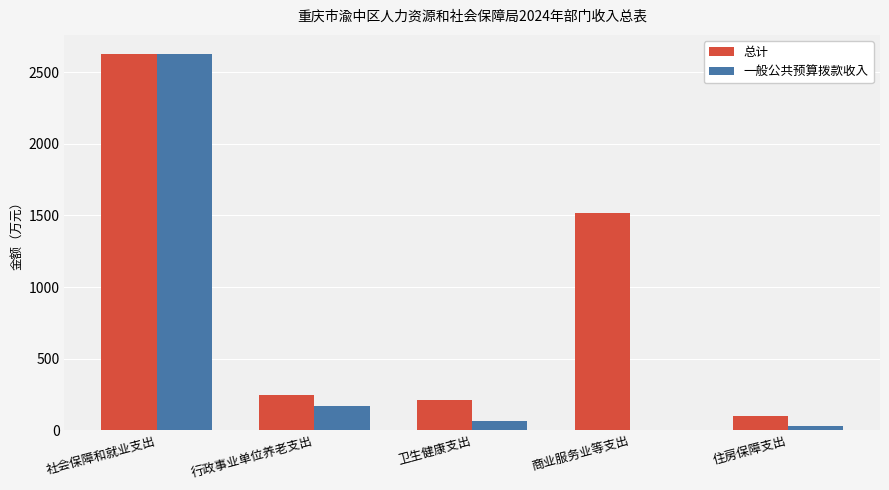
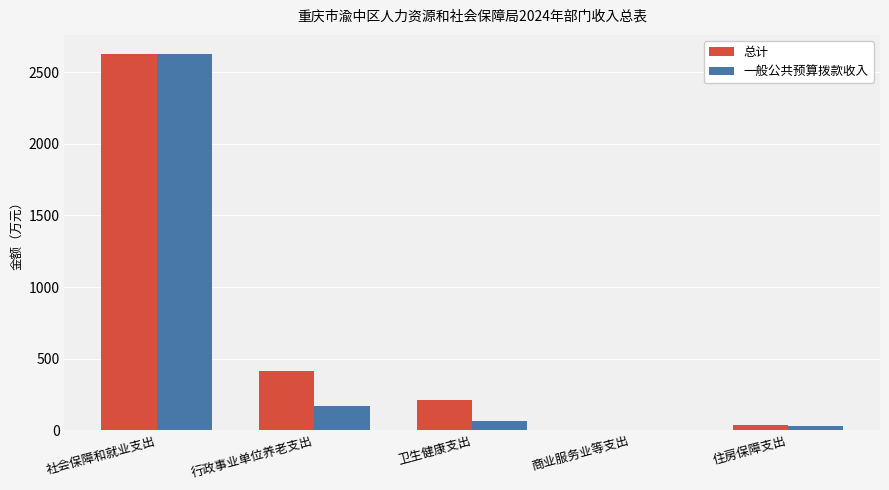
总计, 行政事业单位养老支出: 250 -> 410
总计, 商业服务业等支出: 1520 -> 0
总计, 住房保障支出: 100 -> 30
